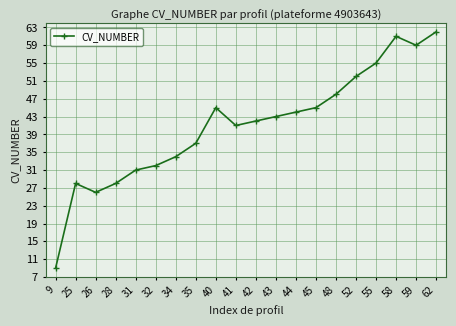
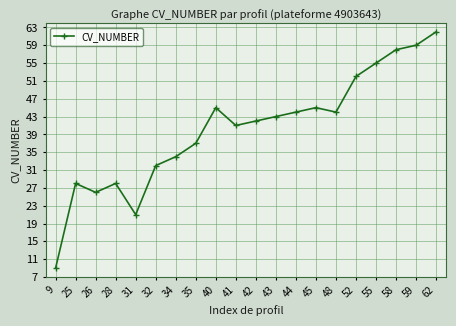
31: 31 -> 21
48: 48 -> 44
58: 61 -> 58
